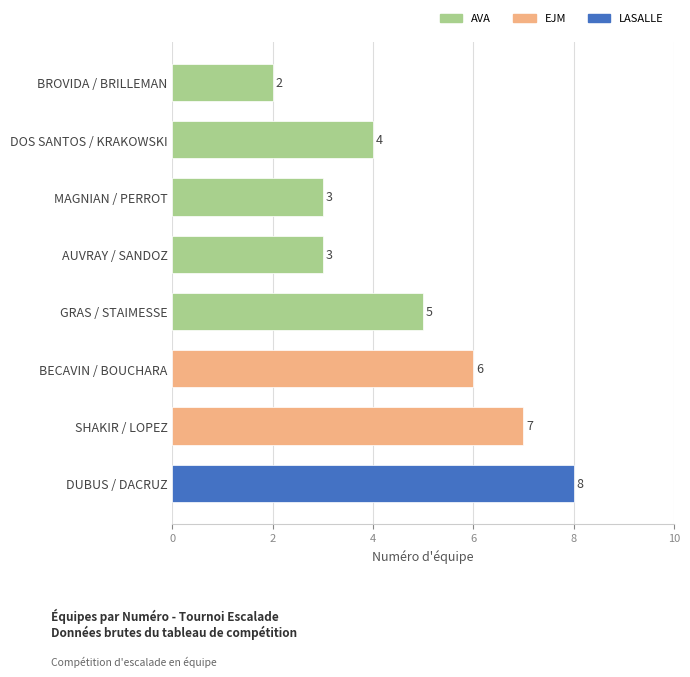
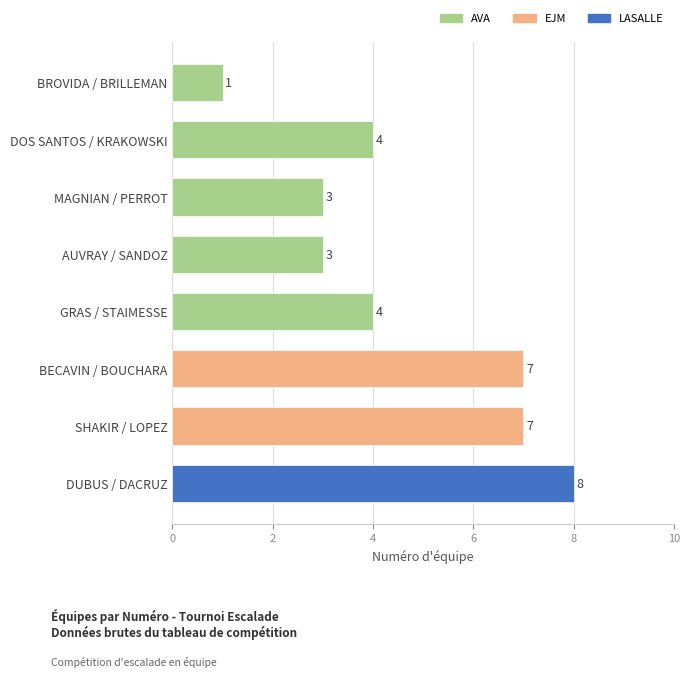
BROVIDA / BRILLEMAN: 2 -> 1
GRAS / STAIMESSE: 5 -> 4
BECAVIN / BOUCHARA: 6 -> 7
